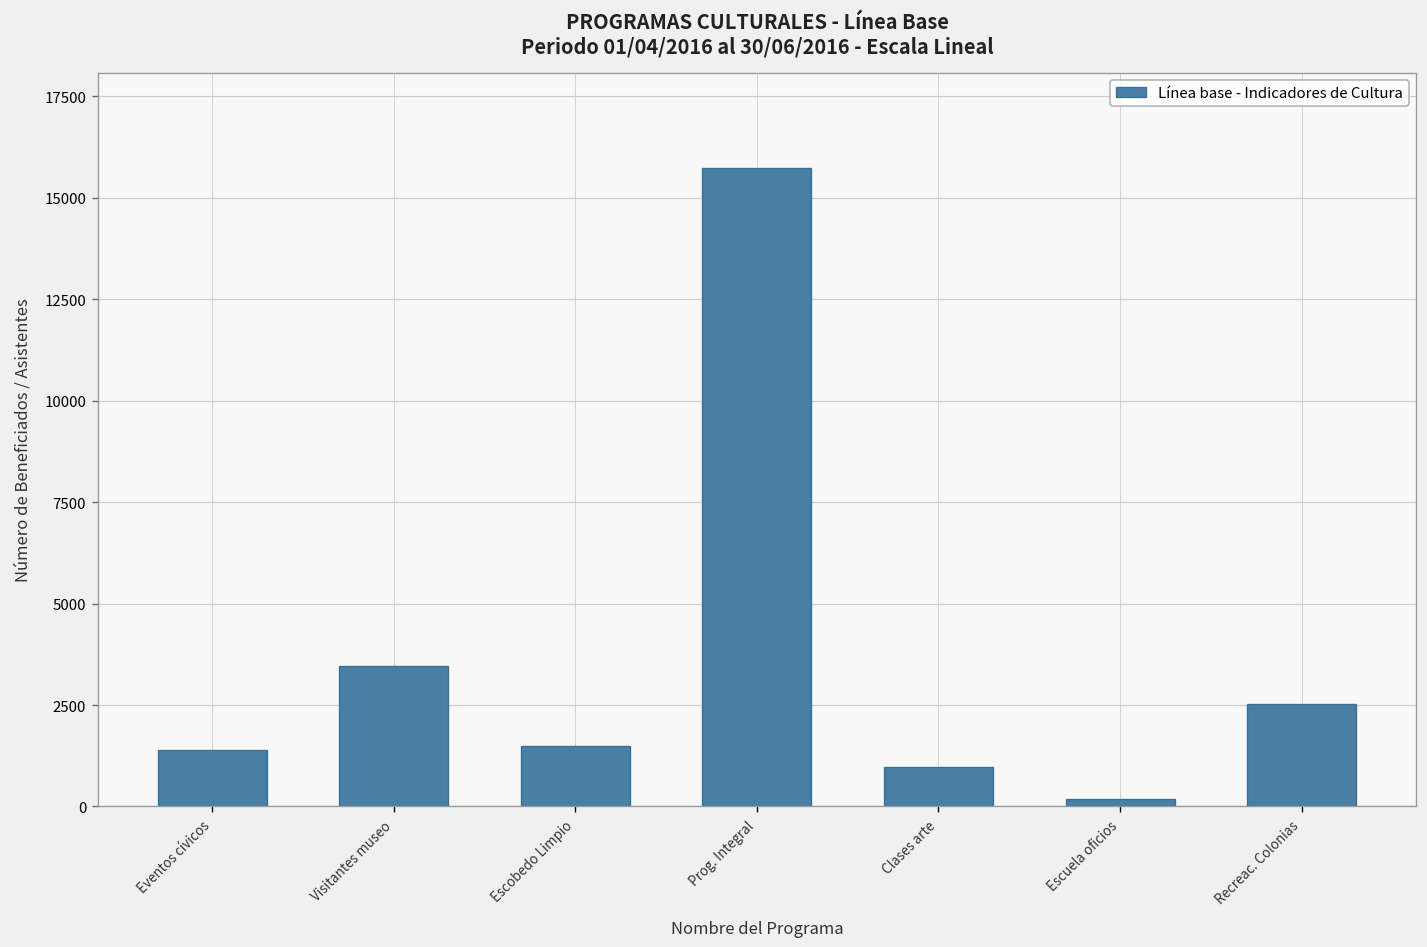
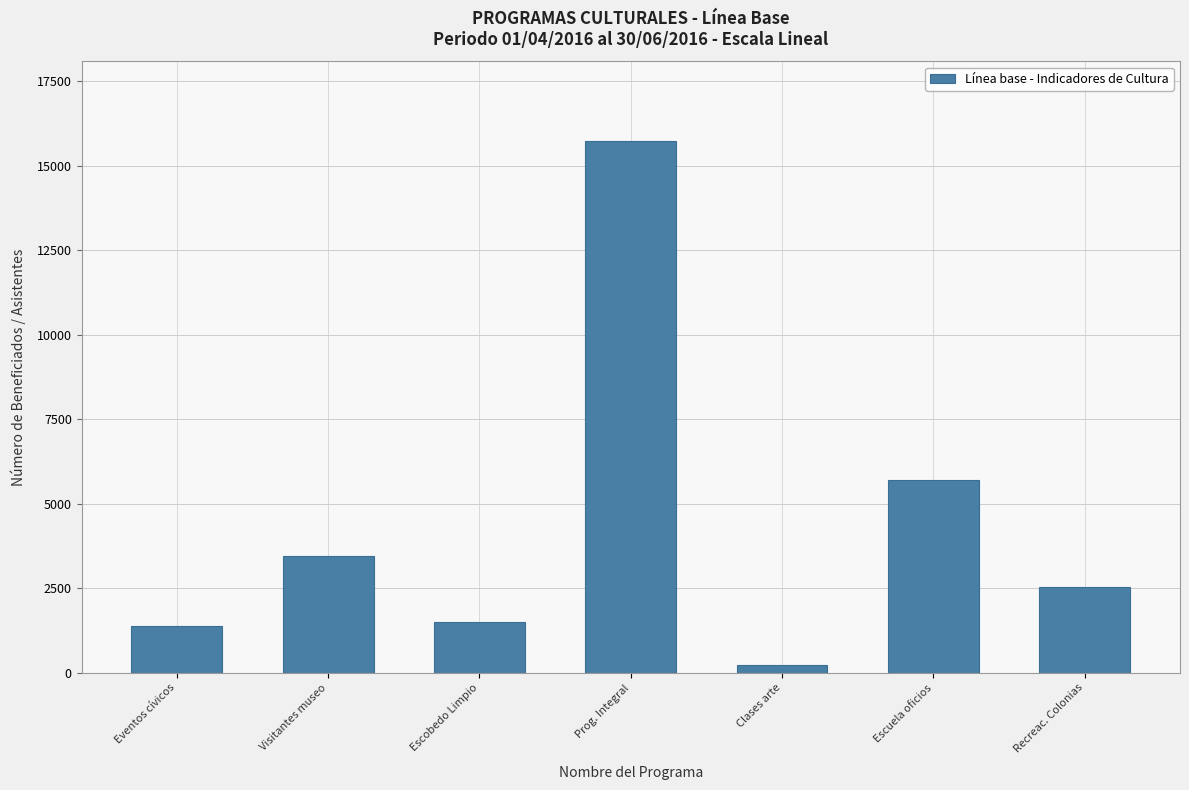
Clases arte: 1000 -> 200
Escuela oficios: 200 -> 5700
